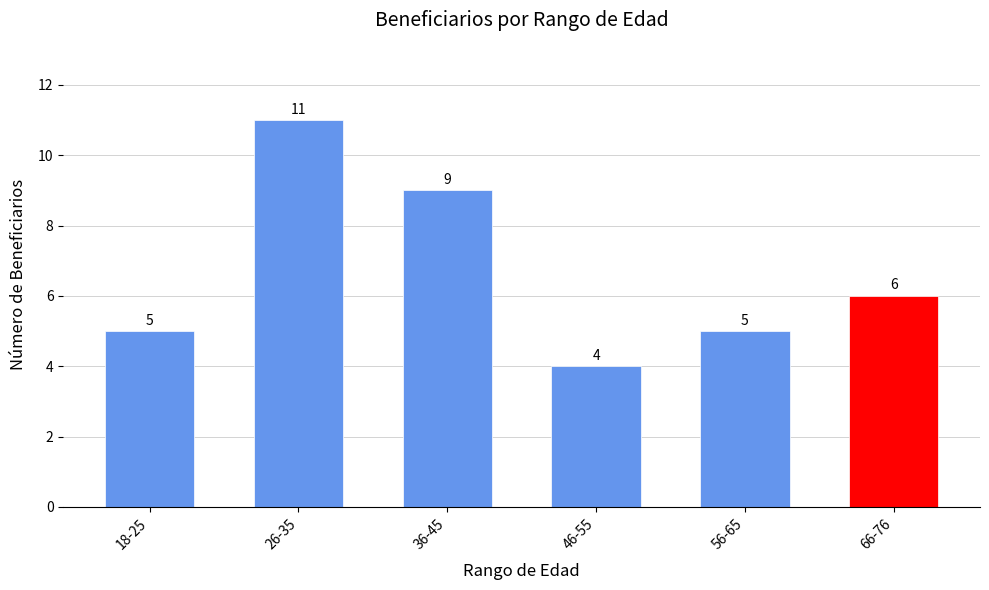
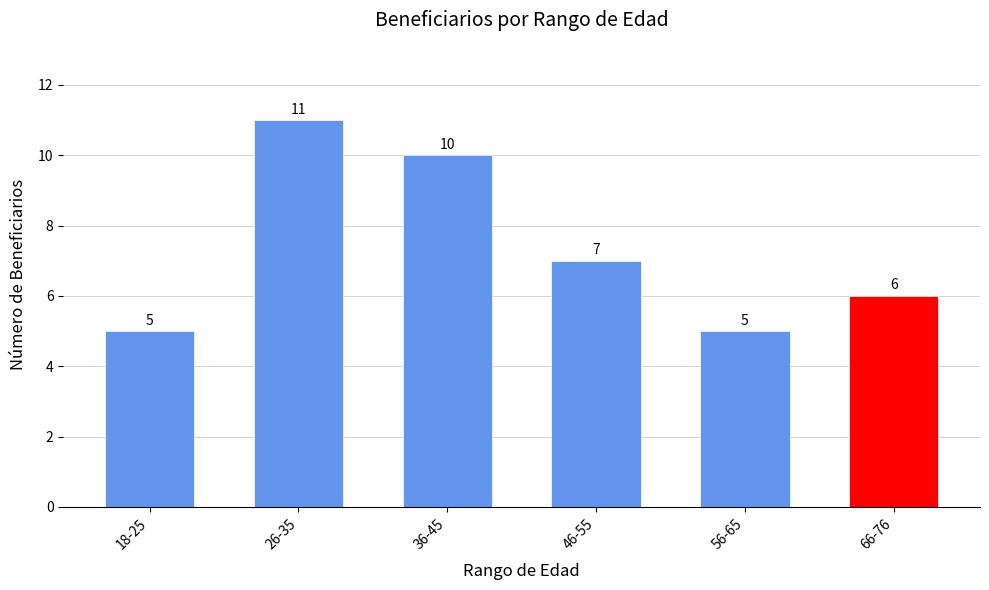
36-45: 9 -> 10
46-55: 4 -> 7
